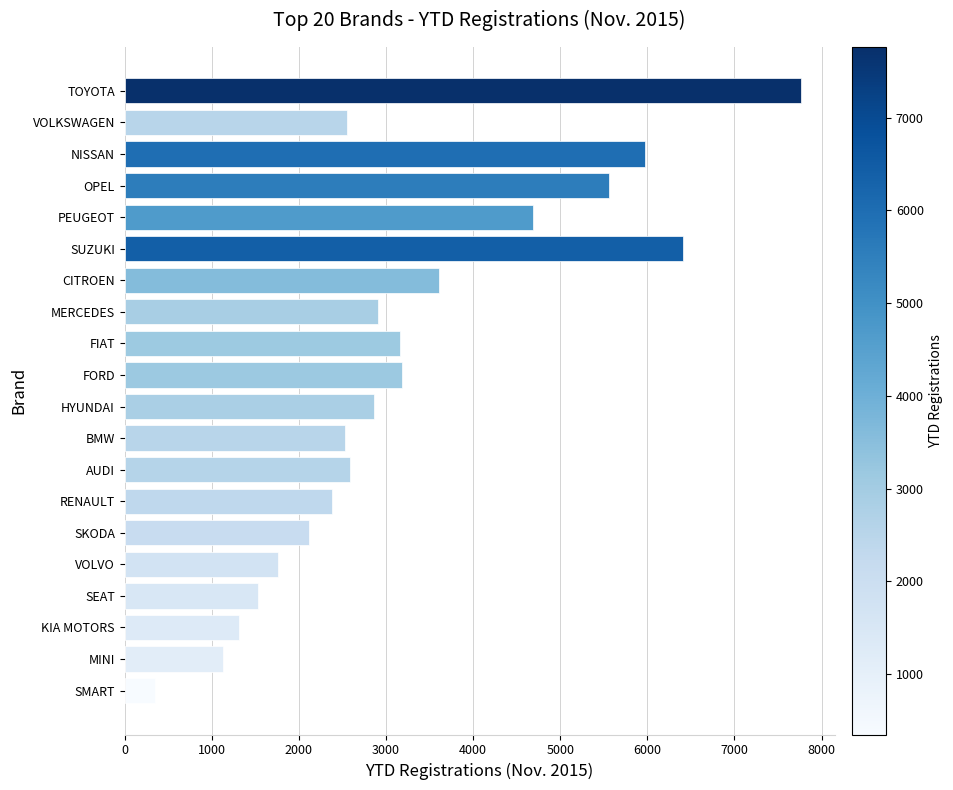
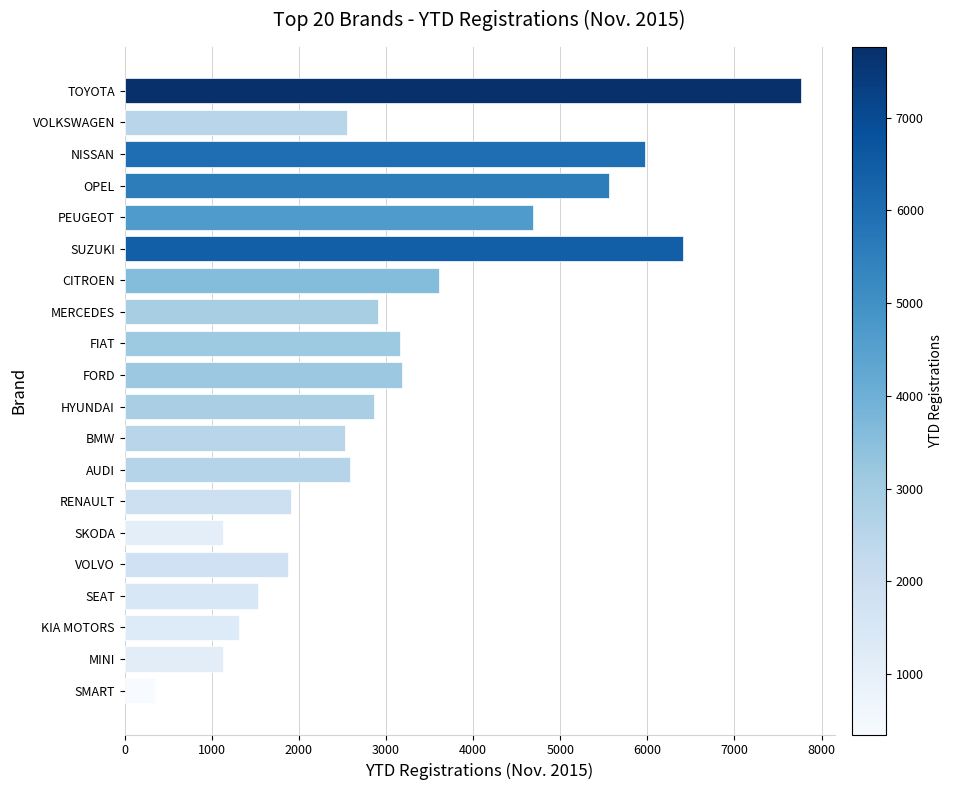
RENAULT: 2400 -> 1900
SKODA: 2100 -> 1100
VOLVO: 1800 -> 1900
